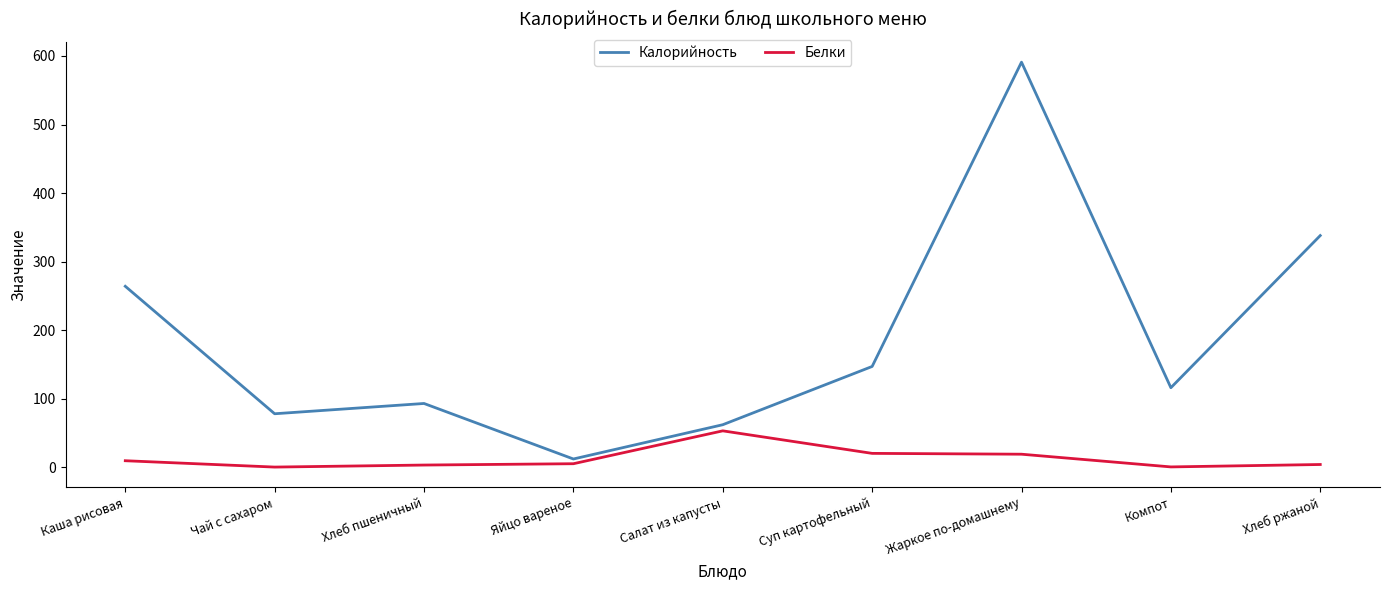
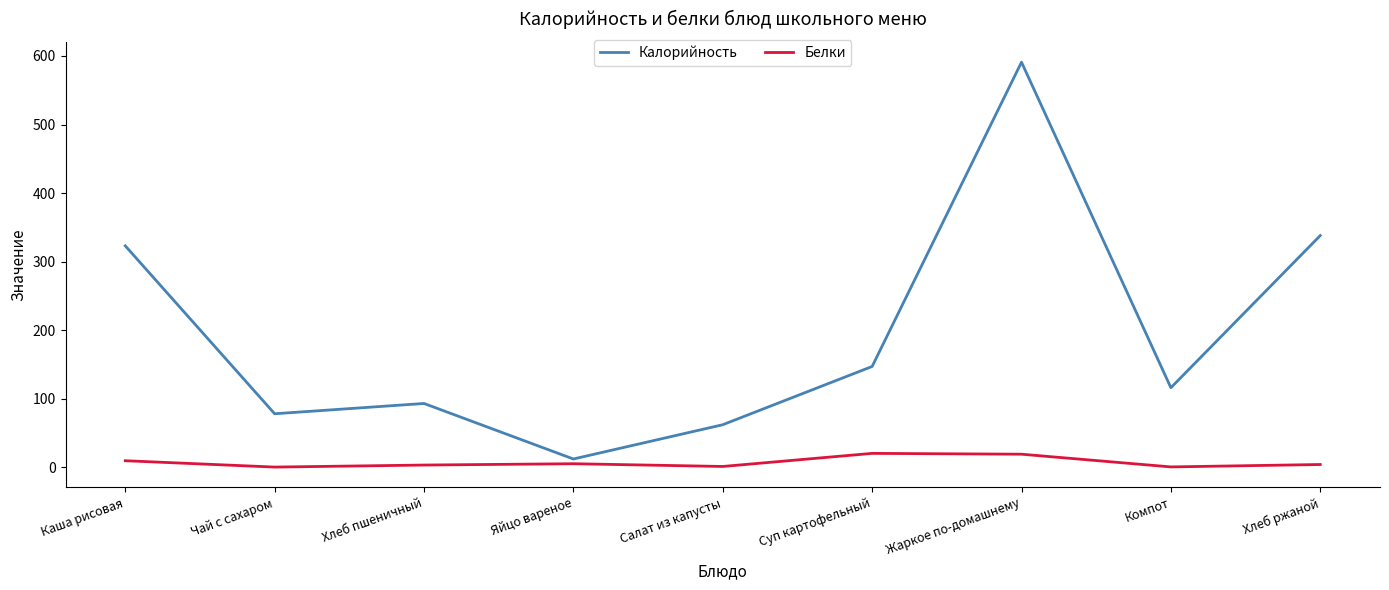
Калорийность, Каша рисовая: 260 -> 320
Белки, Салат из капусты: 50 -> 0
